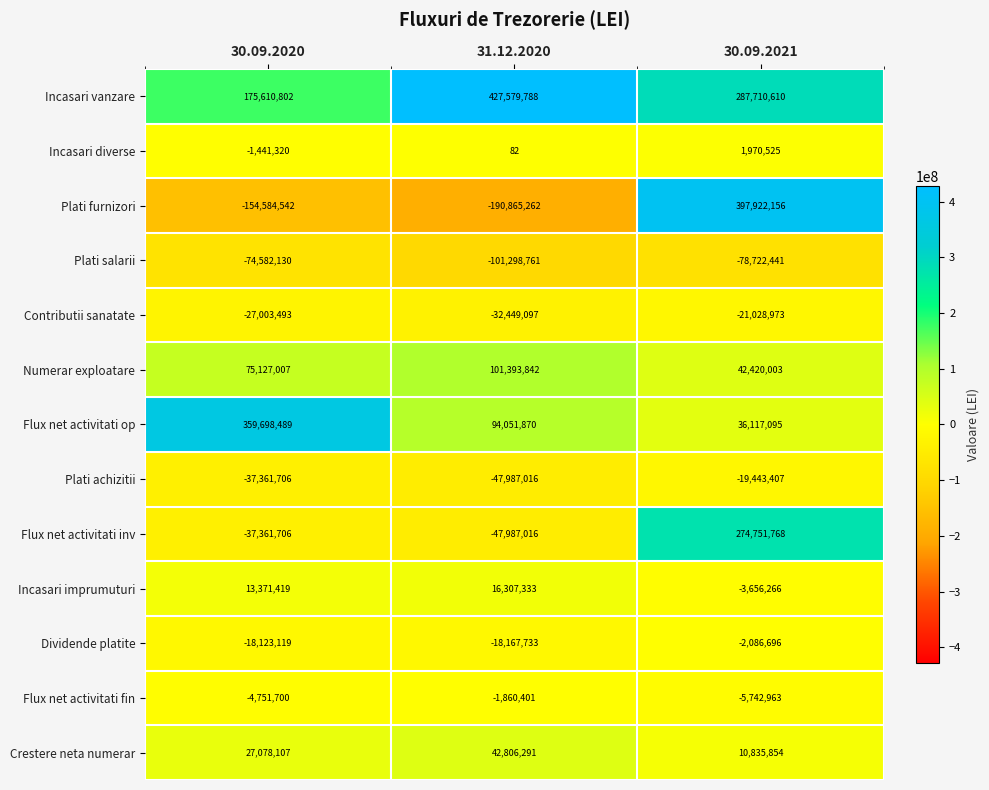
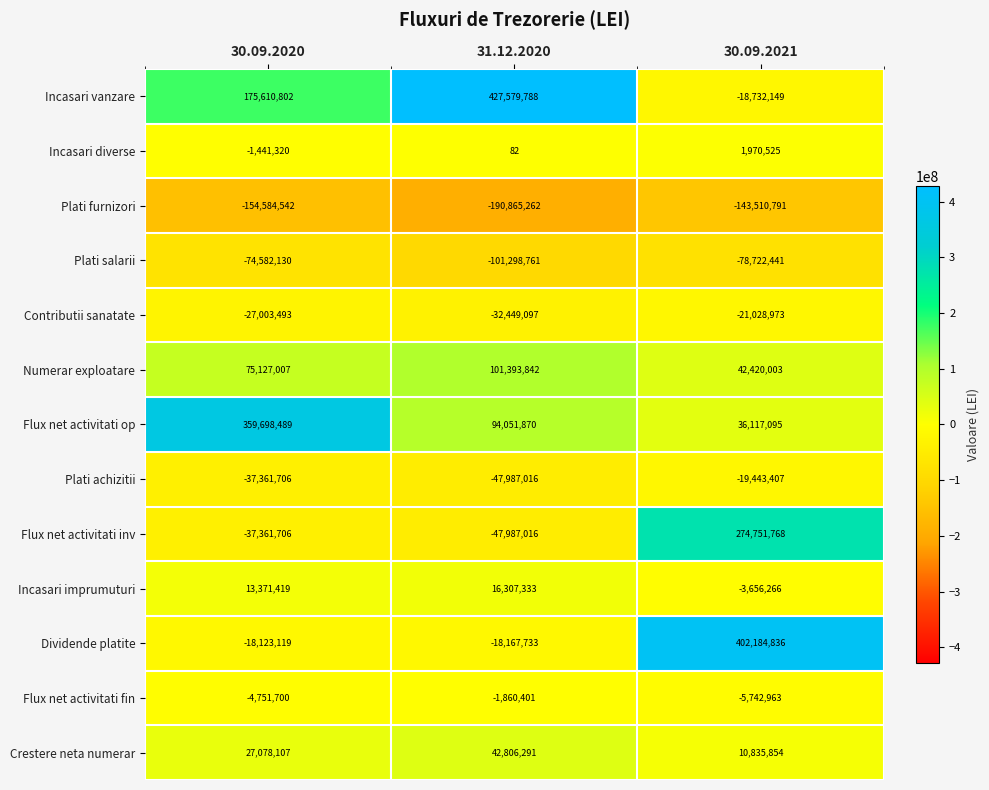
Incasari vanzare, 30.09.2021: 287,710,610 -> -18,732,149
Plati furnizori, 30.09.2021: 397,922,156 -> -143,510,791
Dividende platite, 30.09.2021: -2,086,696 -> 402,184,836
